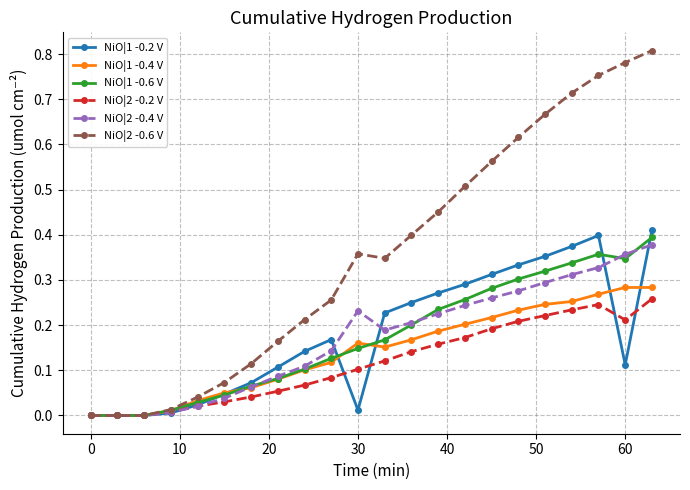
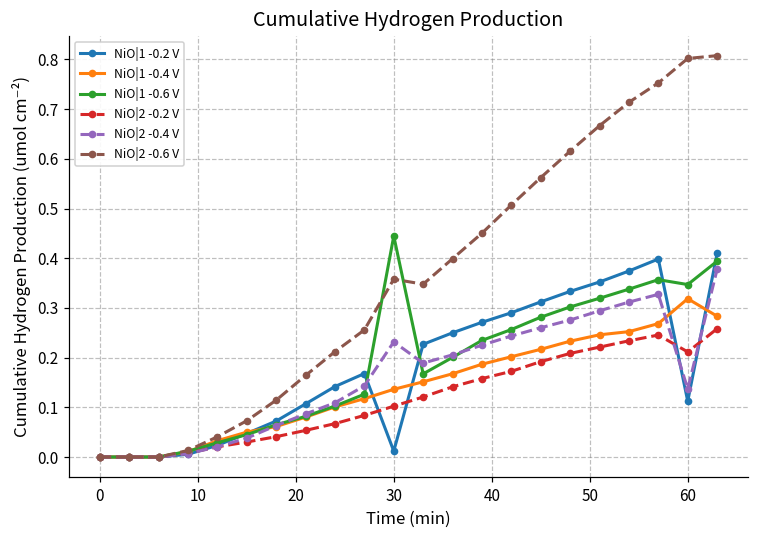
NiO|1 -0.4 V, 30: 0.16 -> 0.14
NiO|1 -0.6 V, 30: 0.15 -> 0.44
NiO|1 -0.4 V, 60: 0.28 -> 0.32
NiO|2 -0.4 V, 60: 0.36 -> 0.14
NiO|2 -0.6 V, 60: 0.78 -> 0.80
